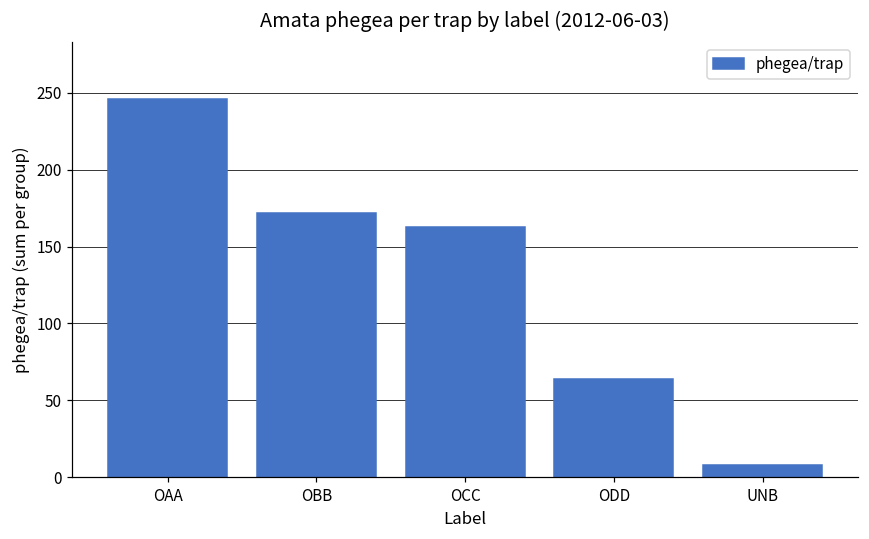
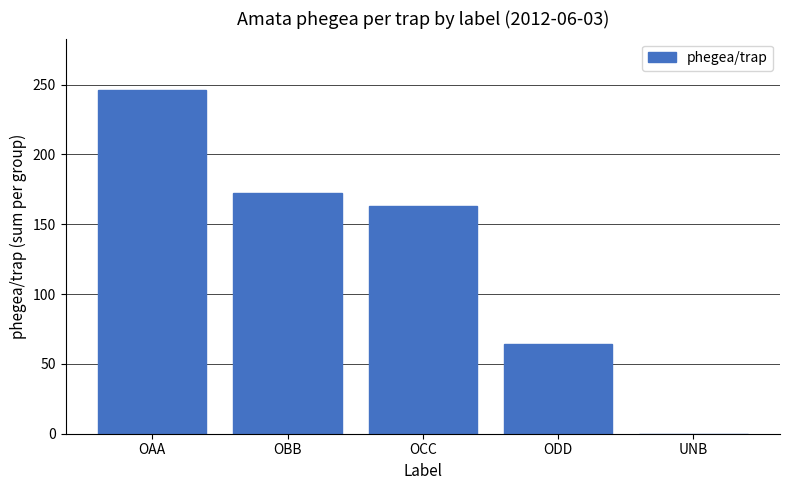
UNB: 8 -> 0
